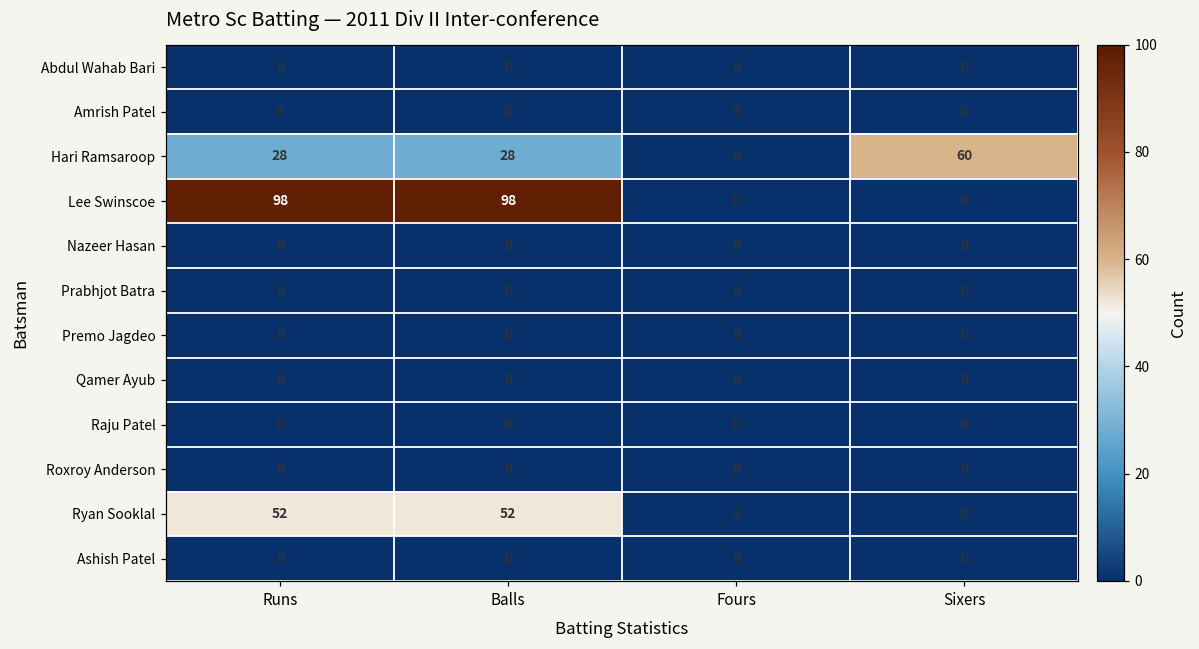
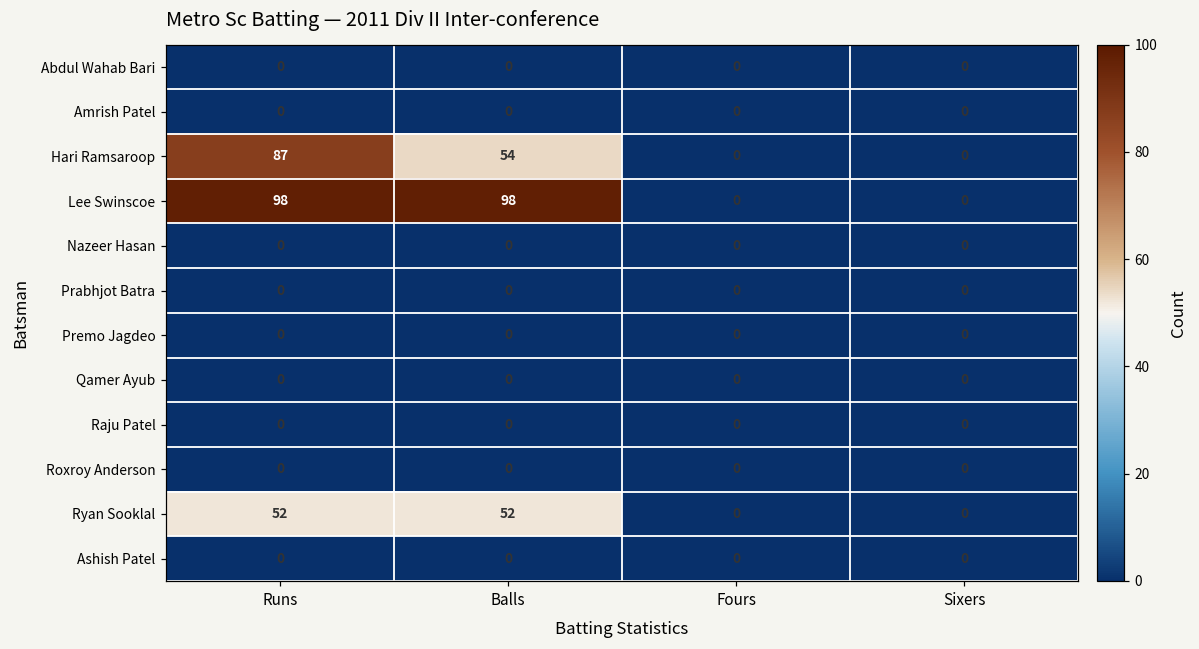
Hari Ramsaroop, Runs: 28 -> 87
Hari Ramsaroop, Balls: 28 -> 54
Hari Ramsaroop, Sixers: 60 -> 0
